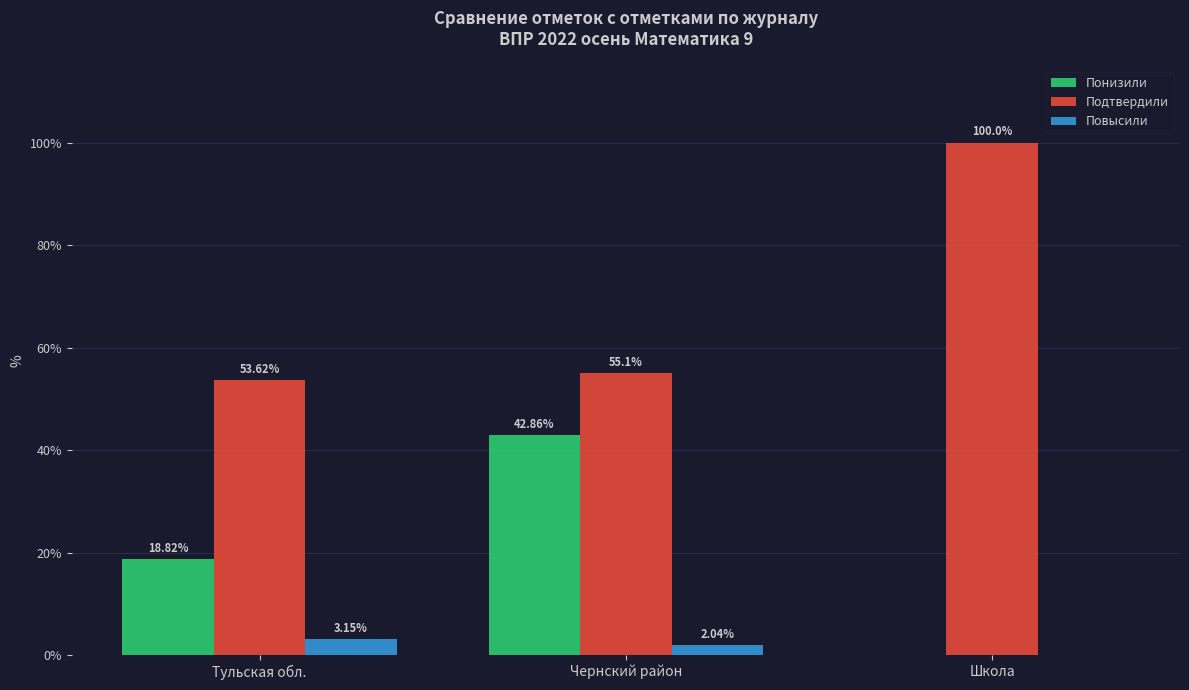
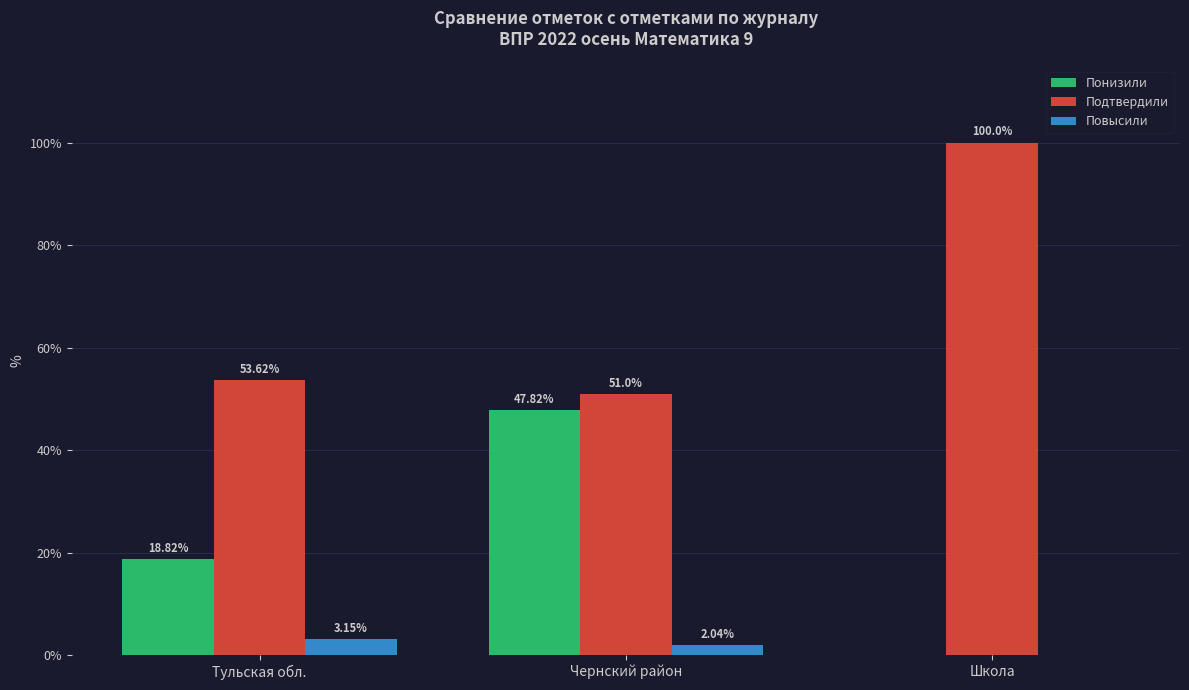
Понизили, Чернский район: 42.86% -> 47.82%
Подтвердили, Чернский район: 55.1% -> 51.0%
